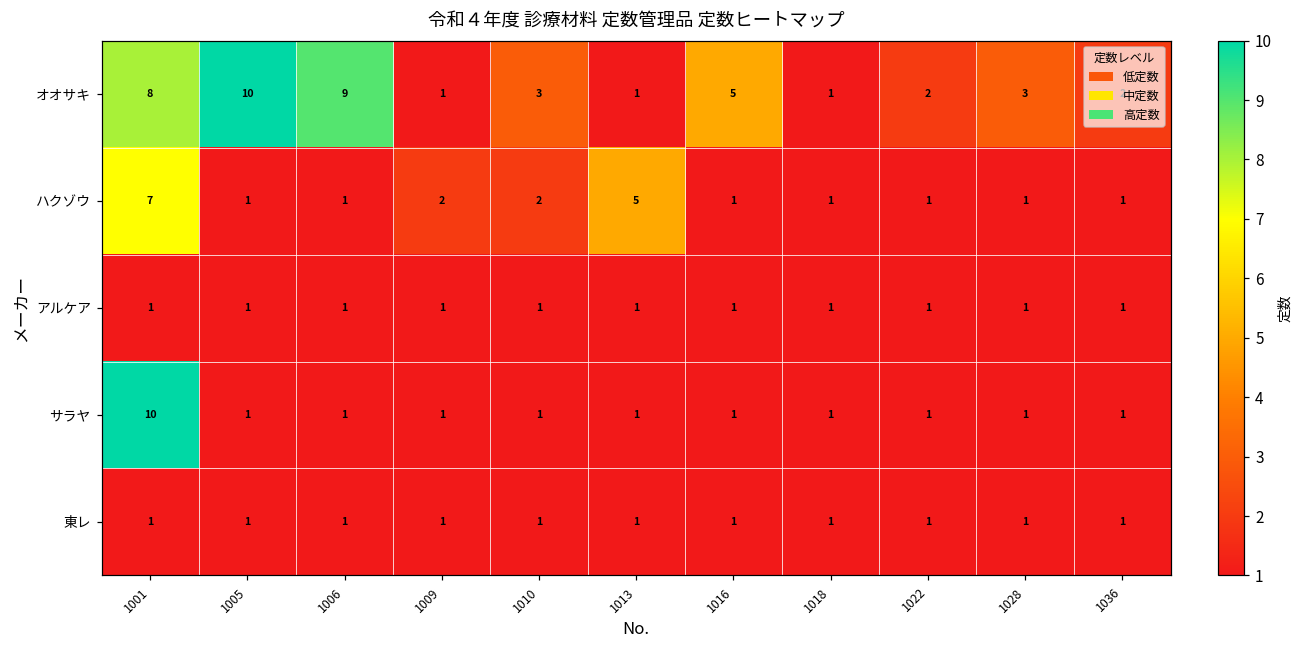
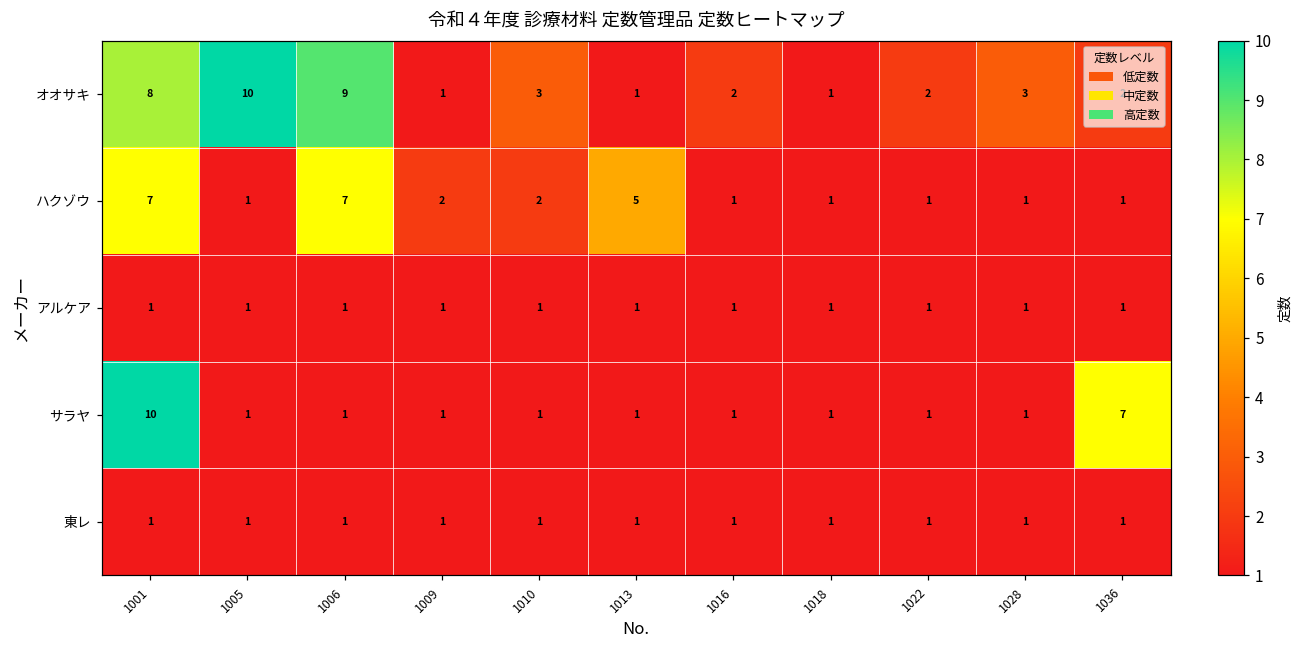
オオサキ, 1016: 5 -> 2
ハクゾウ, 1006: 1 -> 7
サラヤ, 1036: 1 -> 7
